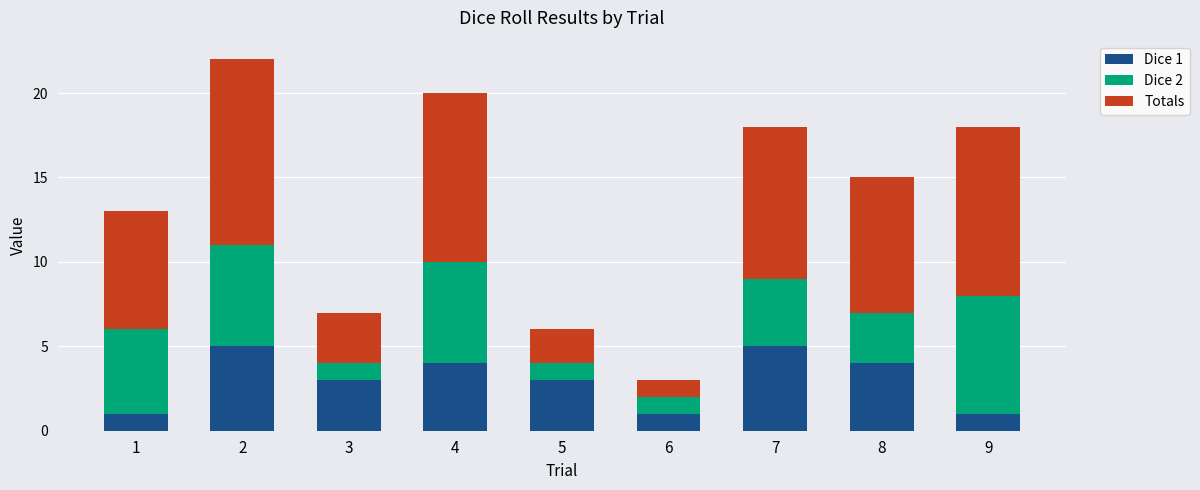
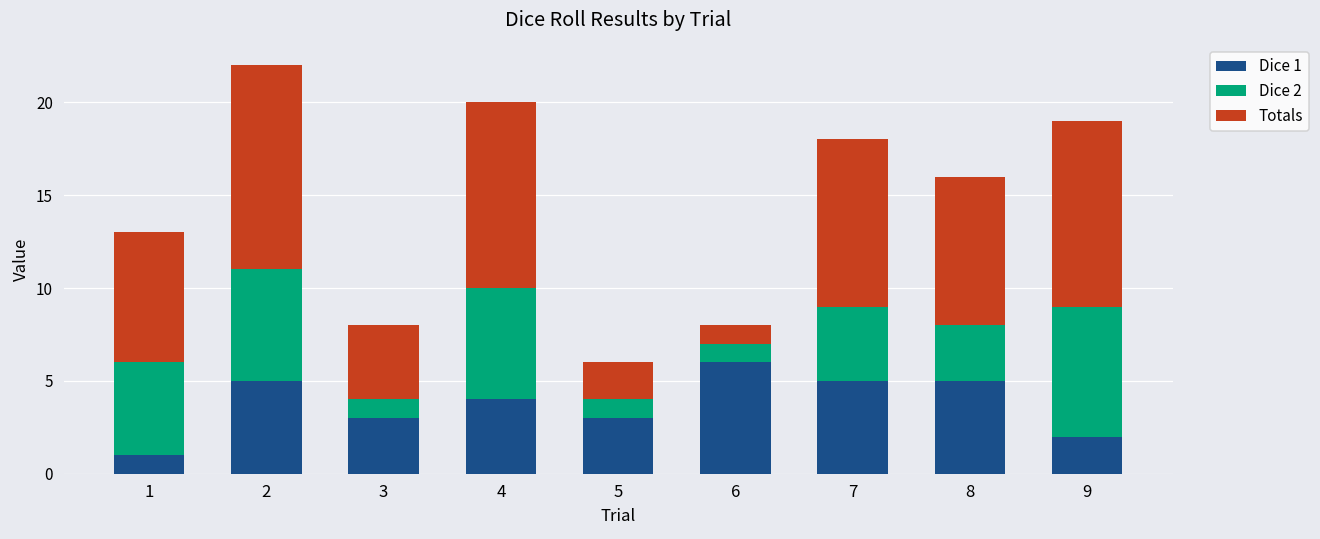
Totals, 3: 3 -> 4
Dice 1, 6: 1 -> 6
Dice 1, 8: 4 -> 5
Dice 1, 9: 1 -> 2
